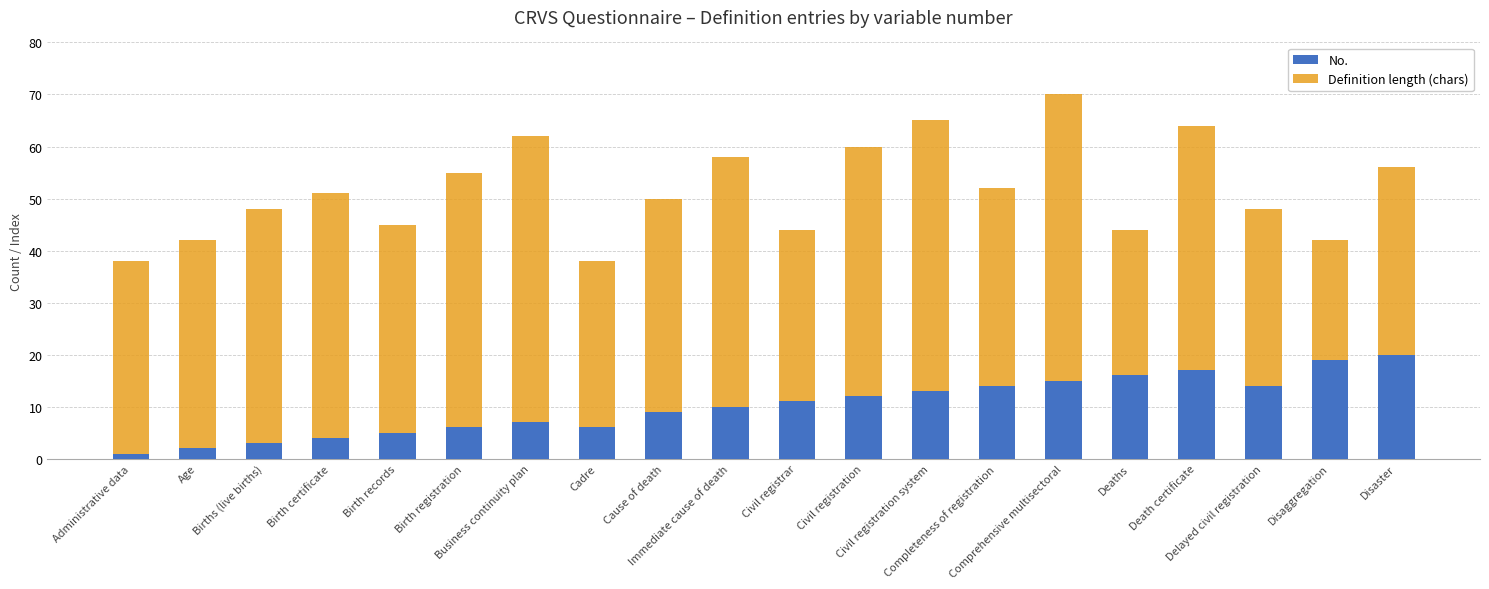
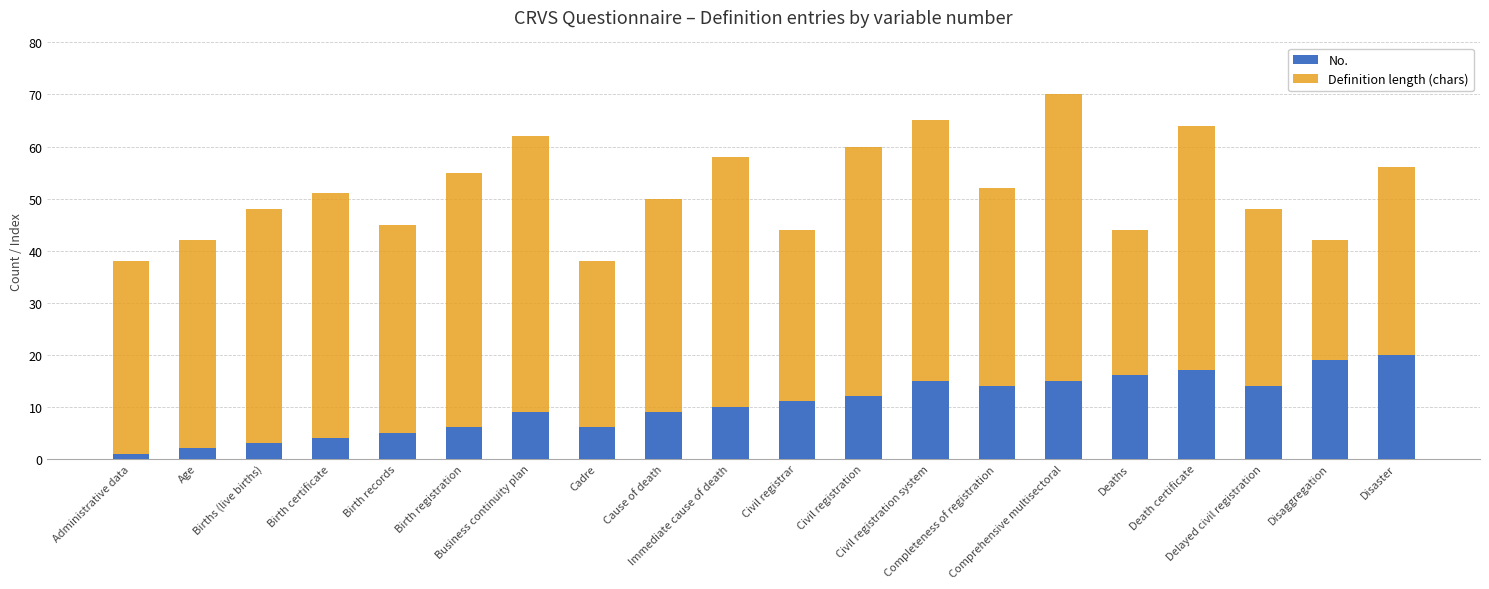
No., Business continuity plan: 7 -> 9
No., Civil registration system: 13 -> 15
